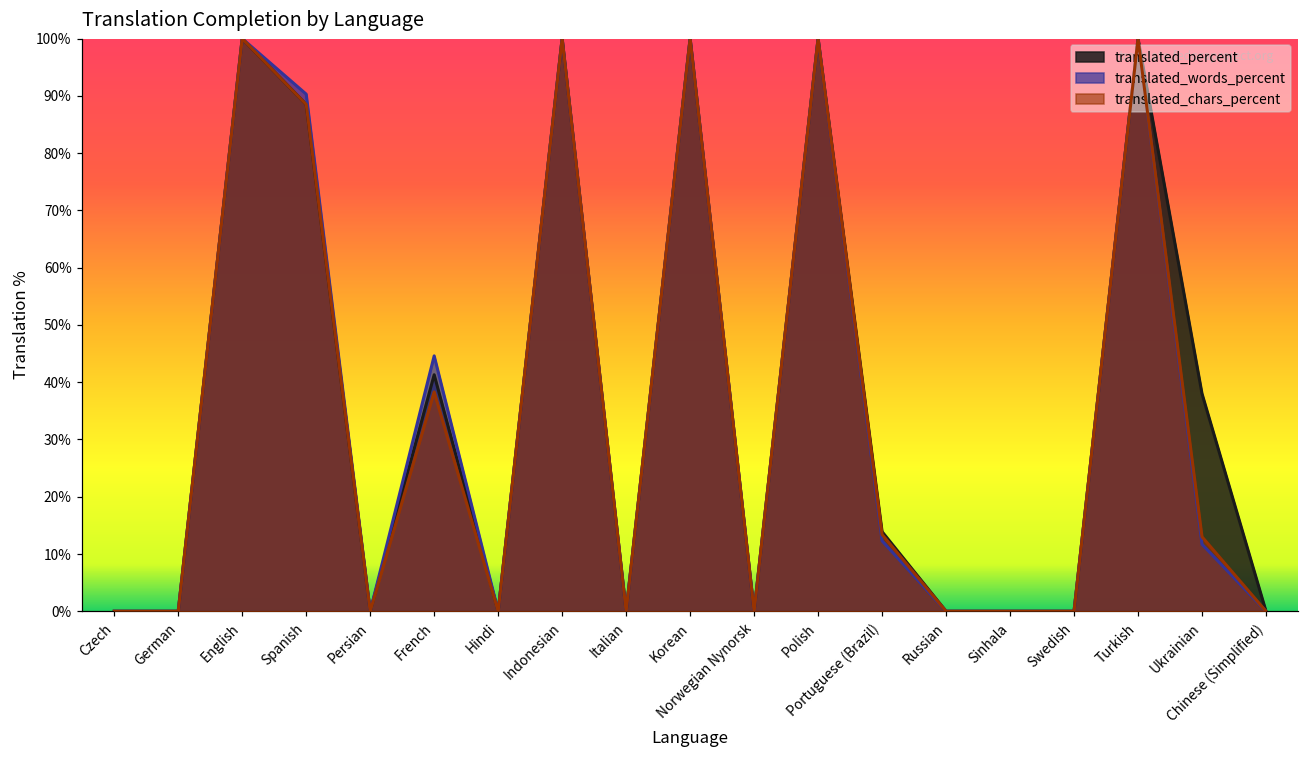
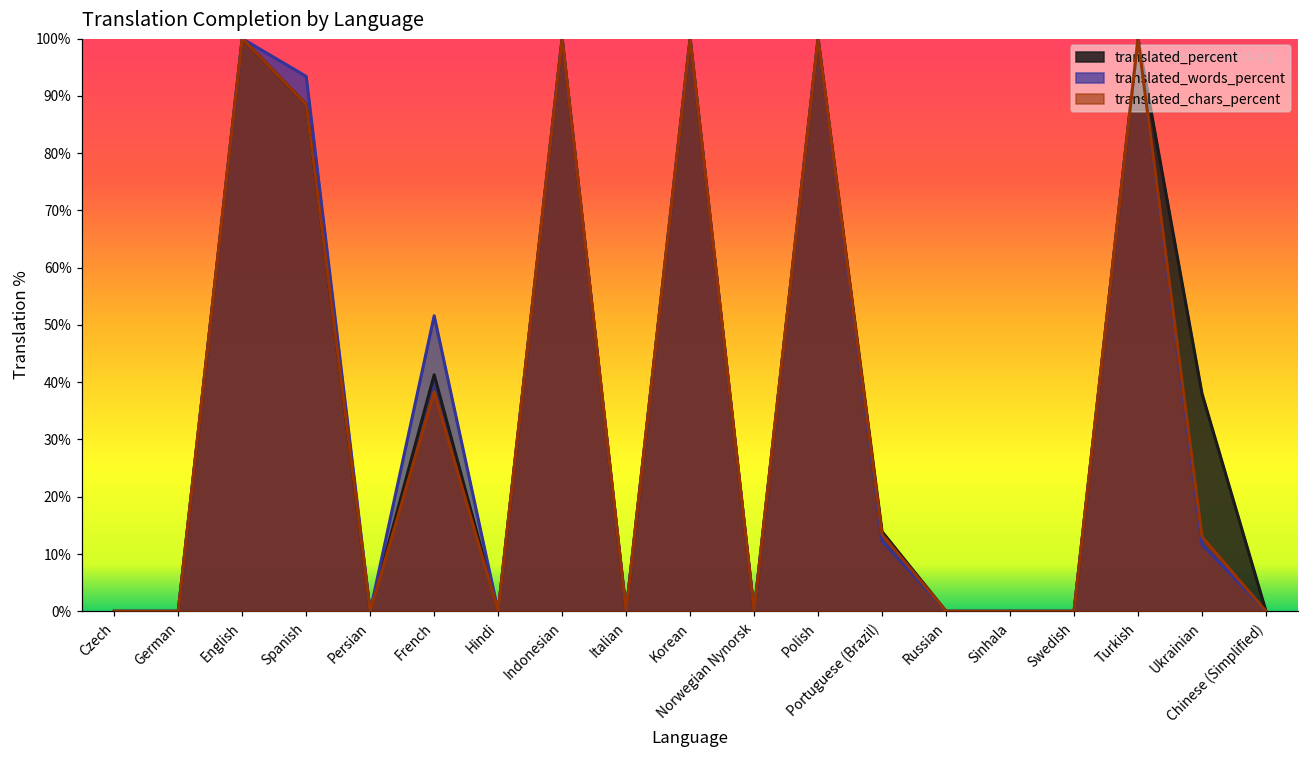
translated_words_percent, Spanish: 90% -> 93%
translated_words_percent, French: 45% -> 52%
